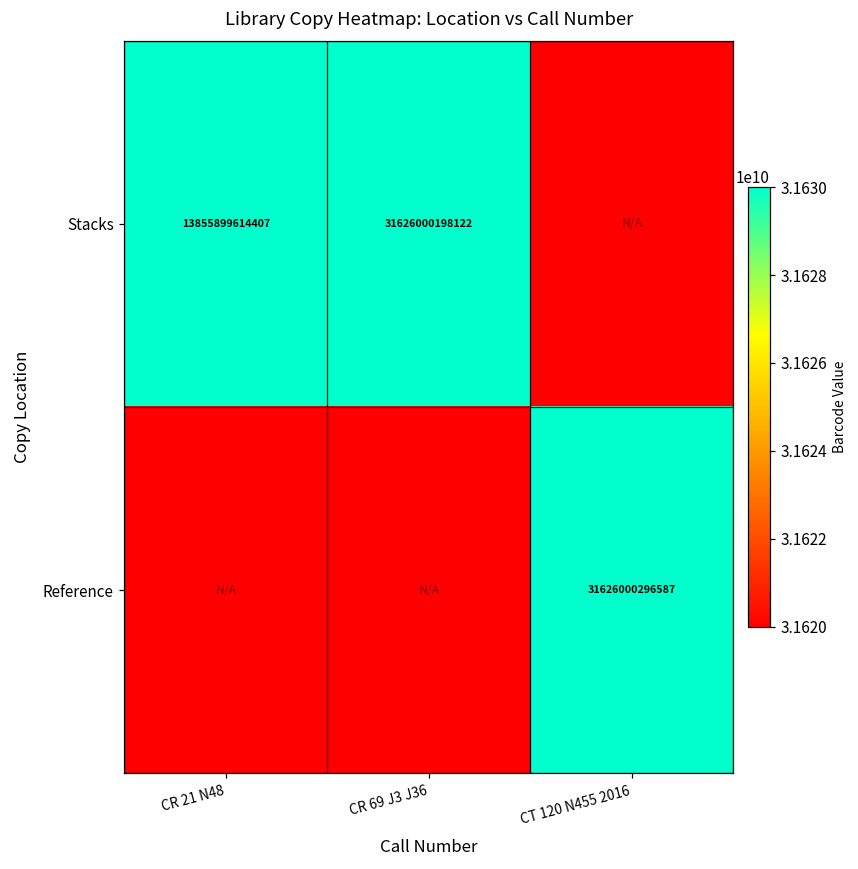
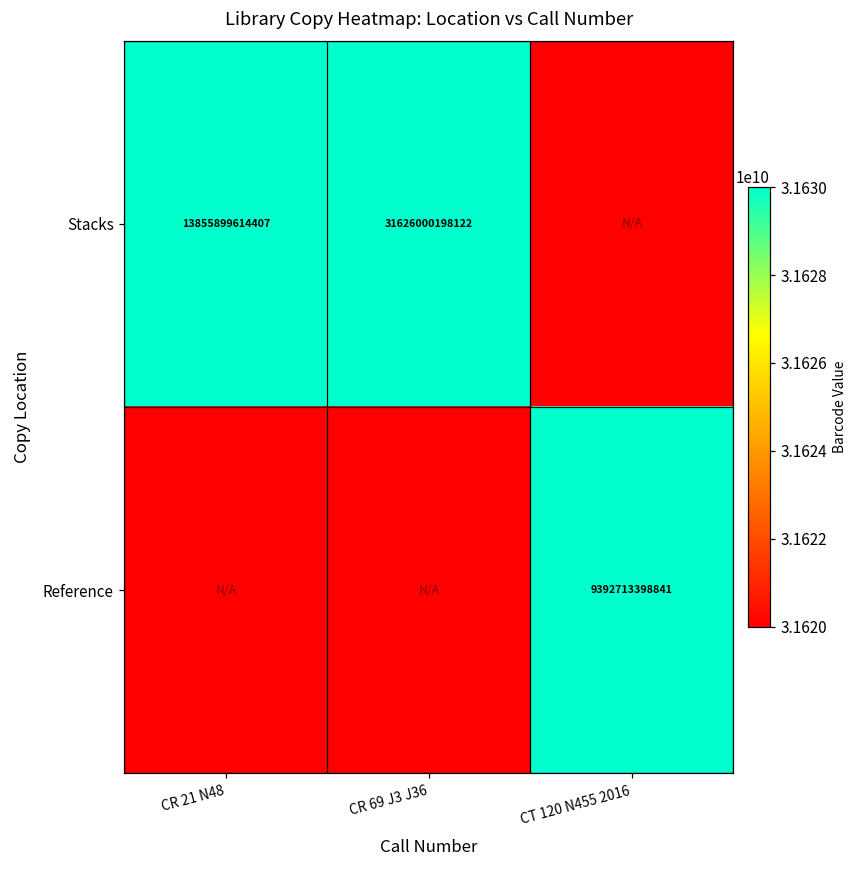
Reference, CT 120 N455 2016: 31626000296587 -> 9392713398841
